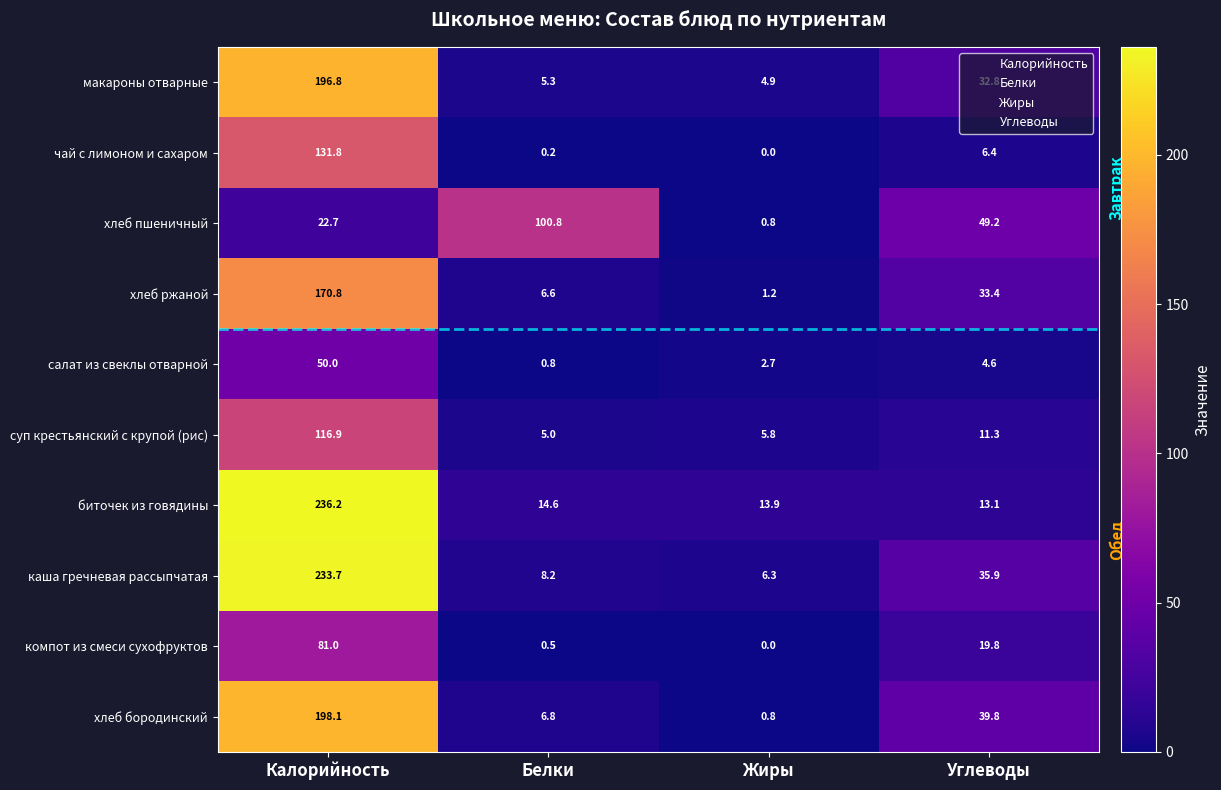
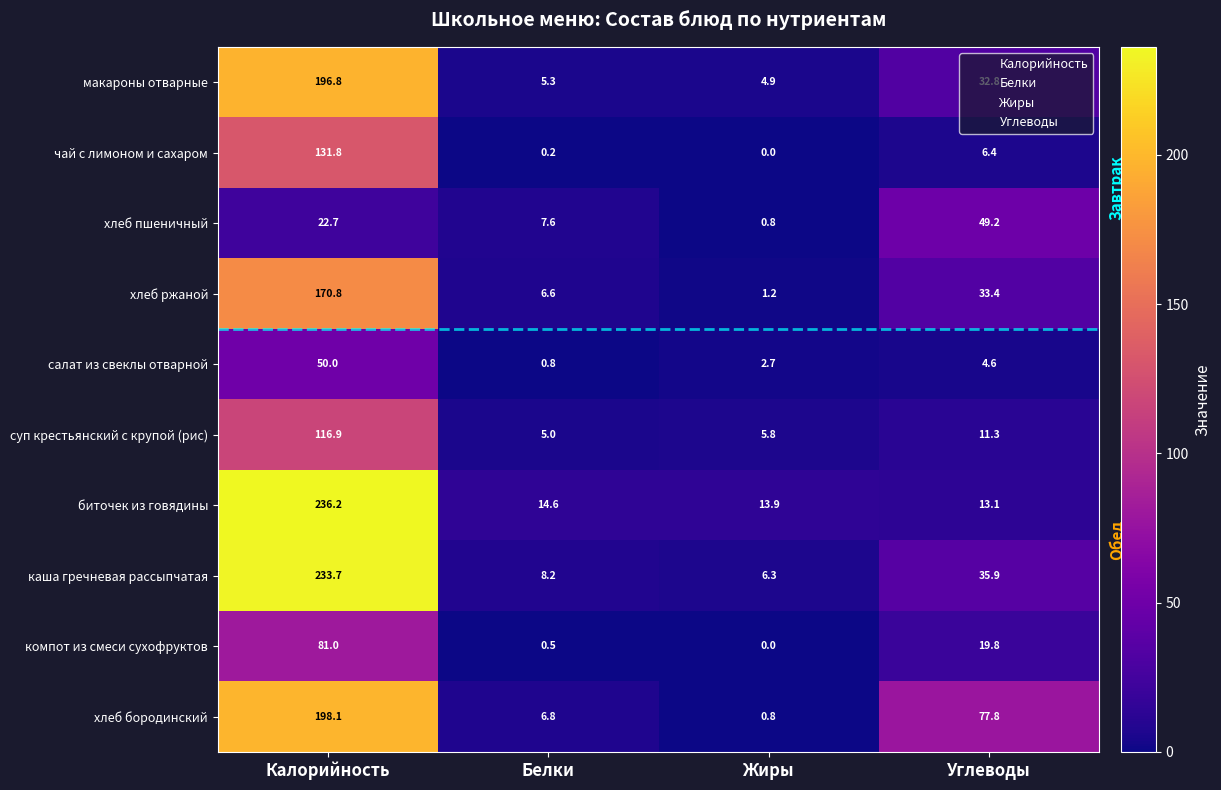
хлеб пшеничный, Белки: 100.8 -> 7.6
хлеб бородинский, Углеводы: 39.8 -> 77.8
